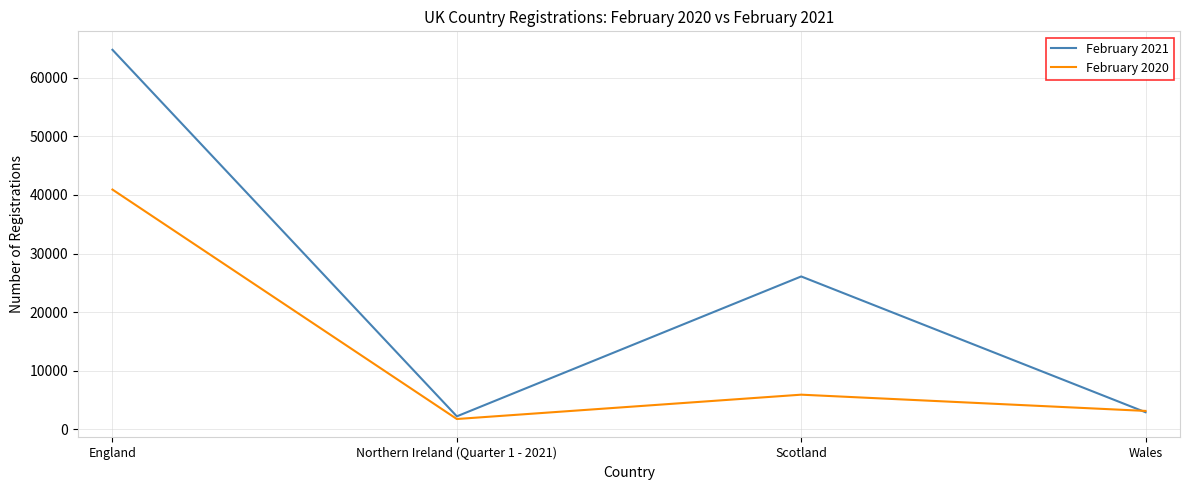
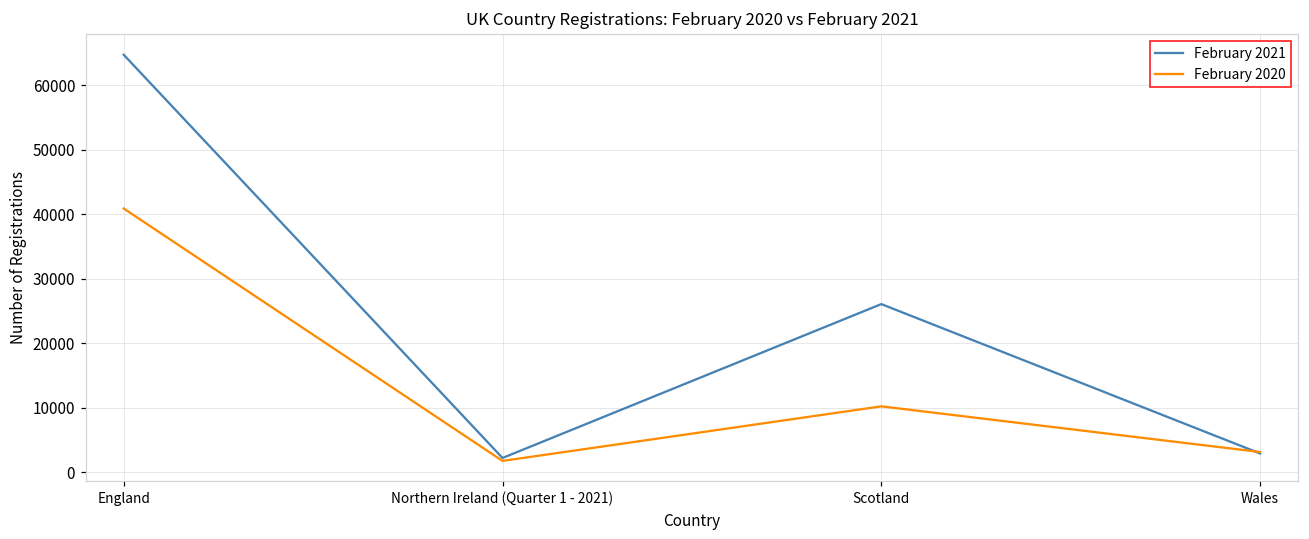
February 2020, Scotland: 6000 -> 10000
